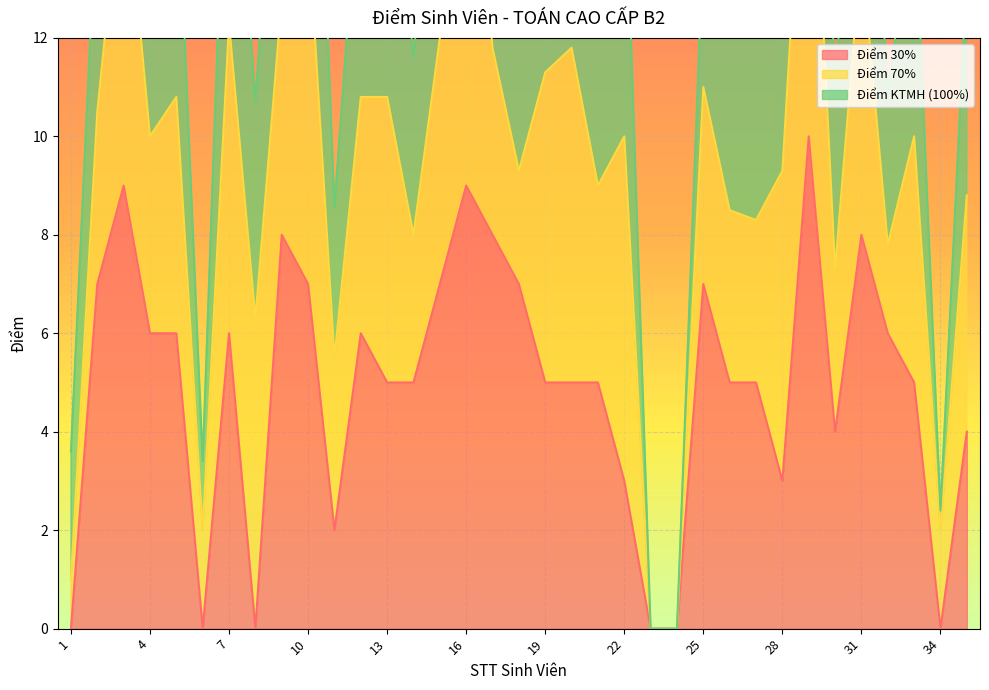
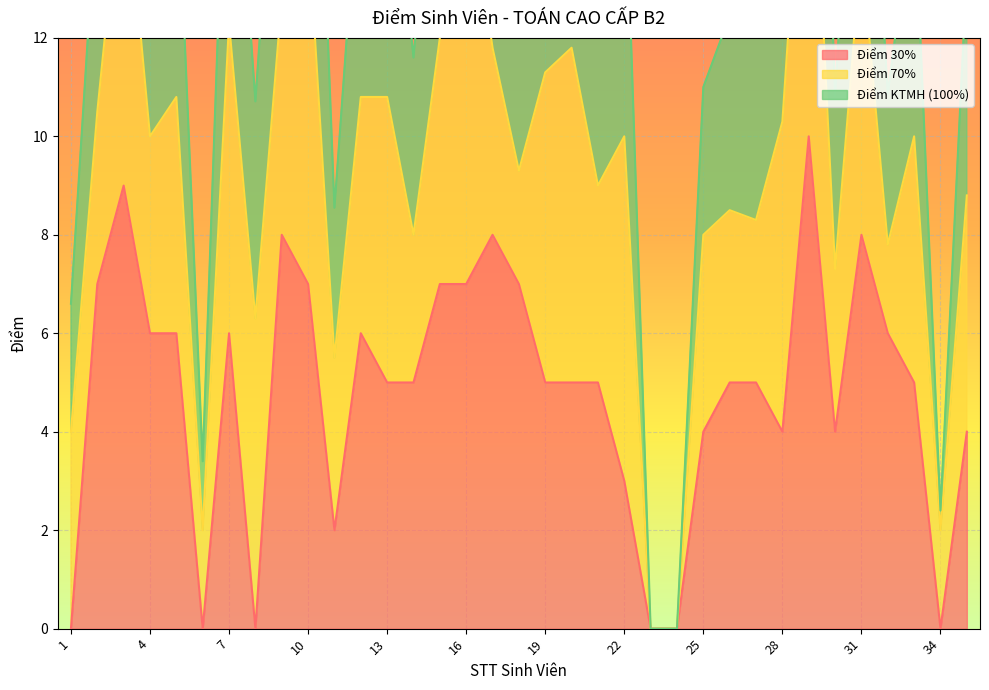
Điểm 70%, 1: 1 -> 4
Điểm 30%, 16: 9 -> 7
Điểm 30%, 25: 7 -> 4
Điểm 30%, 28: 3 -> 4
